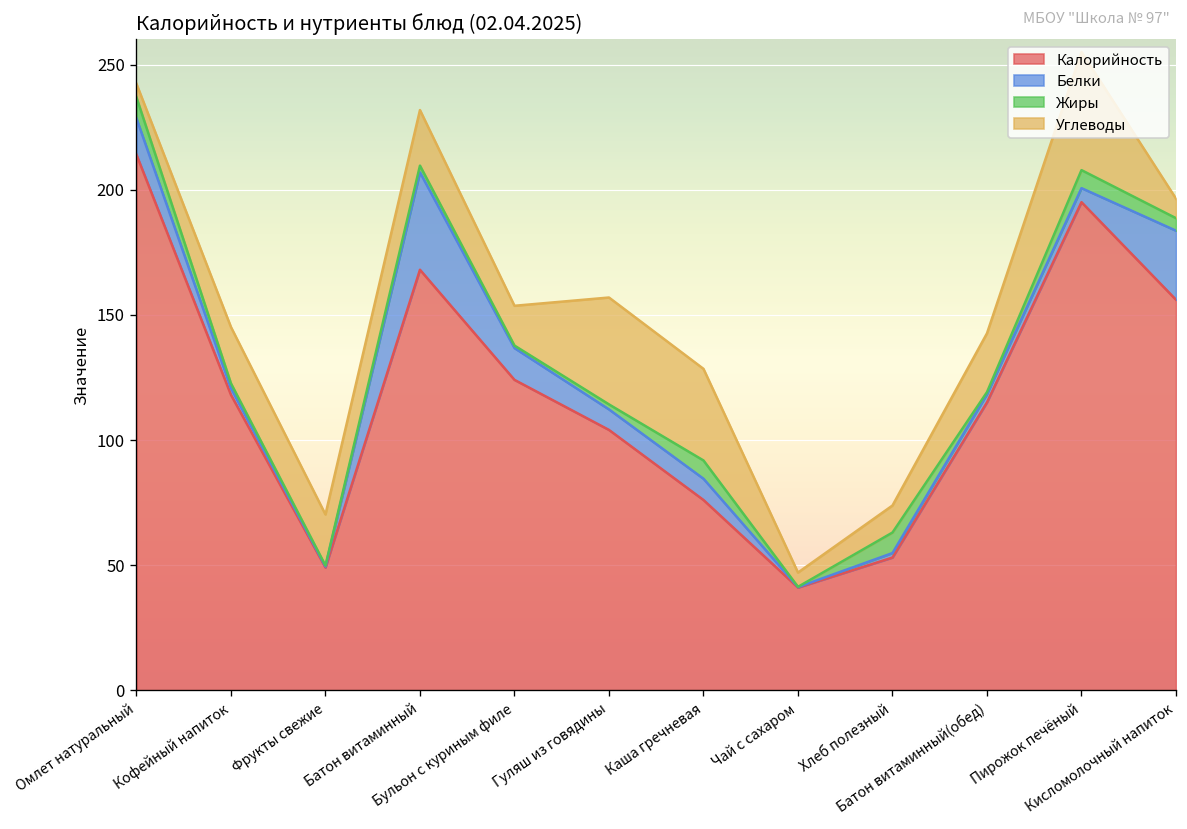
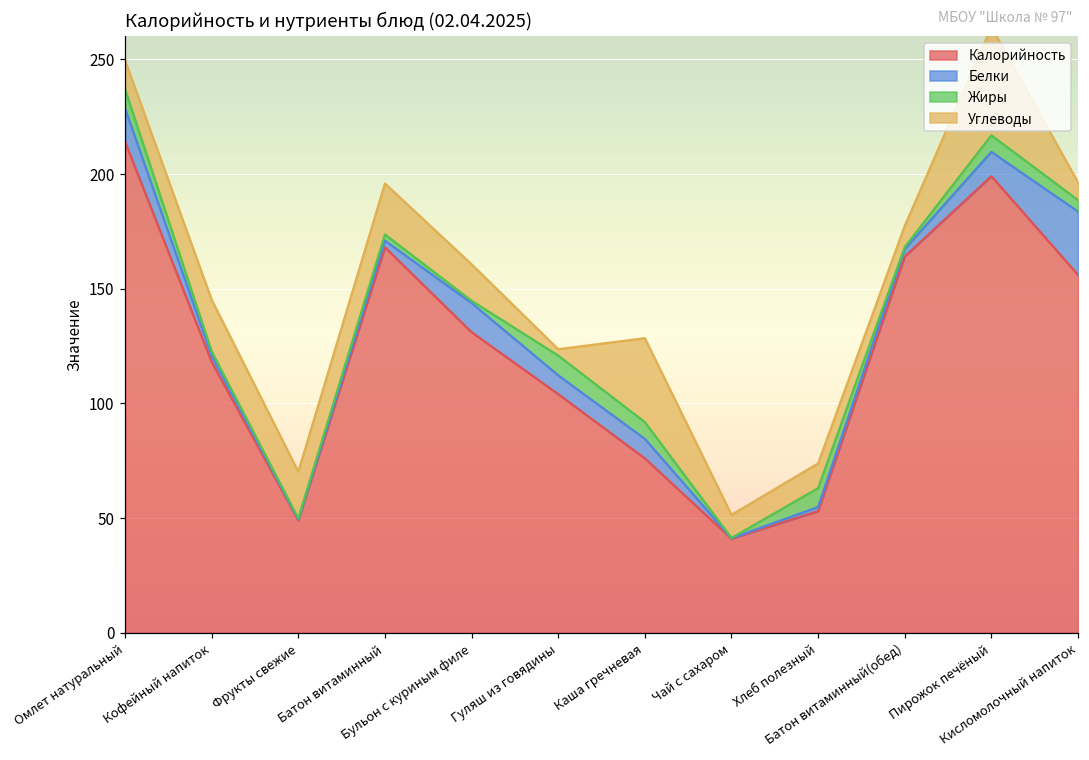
Углеводы, Омлет натуральный: 5 -> 13
Белки, Батон витаминный: 39 -> 3
Калорийность, Бульон с куриным филе: 124 -> 131
Жиры, Гуляш из говядины: 2 -> 9
Углеводы, Гуляш из говядины: 43 -> 3
Углеводы, Чай с сахаром: 6 -> 10
Калорийность, Батон витаминный(обед): 115 -> 164
Углеводы, Батон витаминный(обед): 24 -> 9
Калорийность, Пирожок печёный: 195 -> 199
Белки, Пирожок печёный: 6 -> 11
